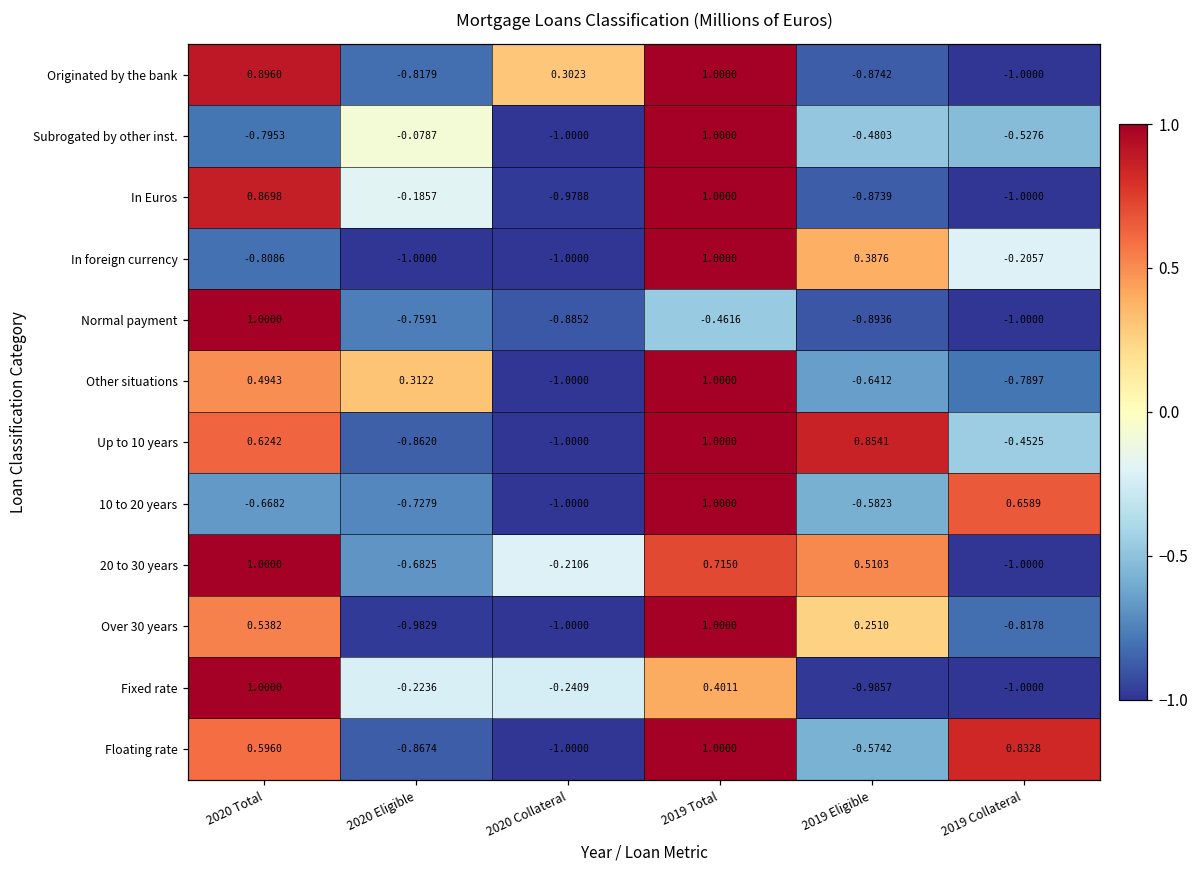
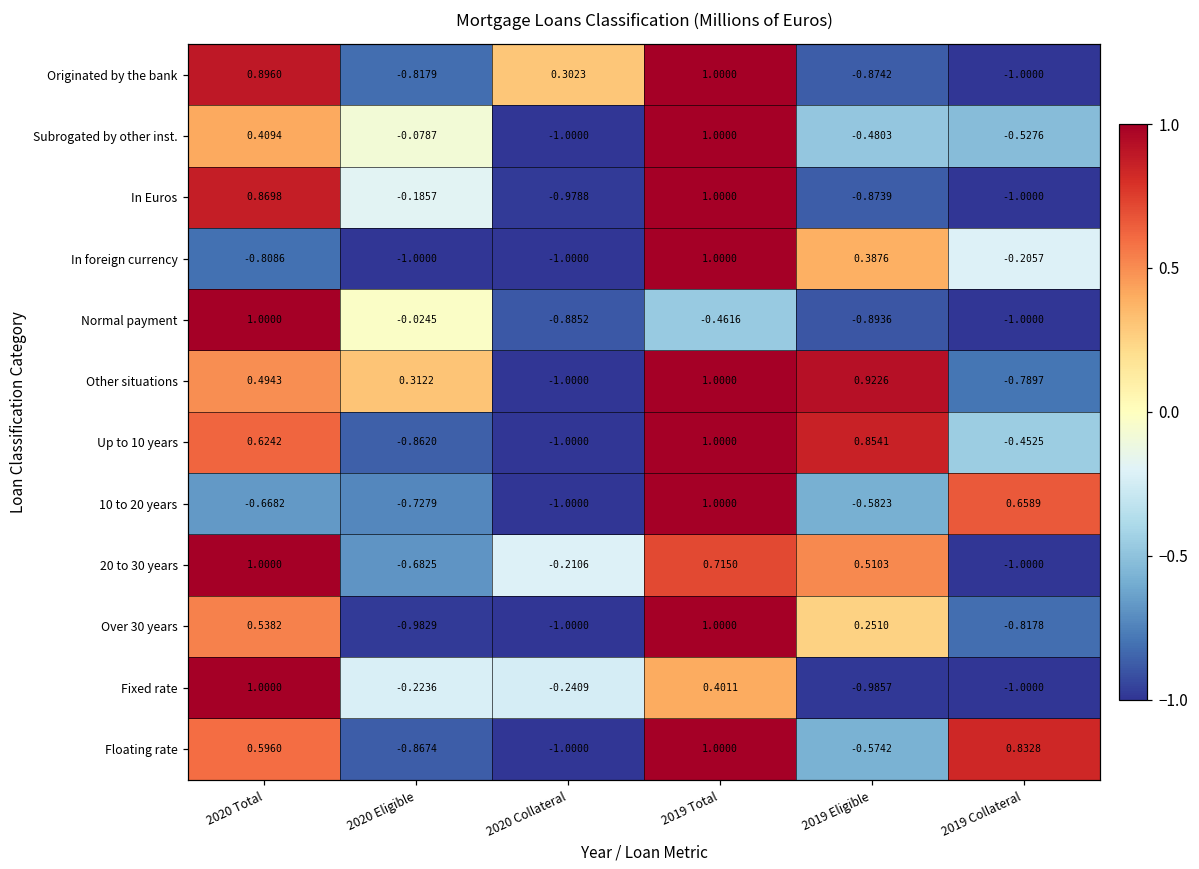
Subrogated by other inst., 2020 Total: -0.7953 -> 0.4094
Normal payment, 2020 Eligible: -0.7591 -> -0.0245
Other situations, 2019 Eligible: -0.6412 -> 0.9226
